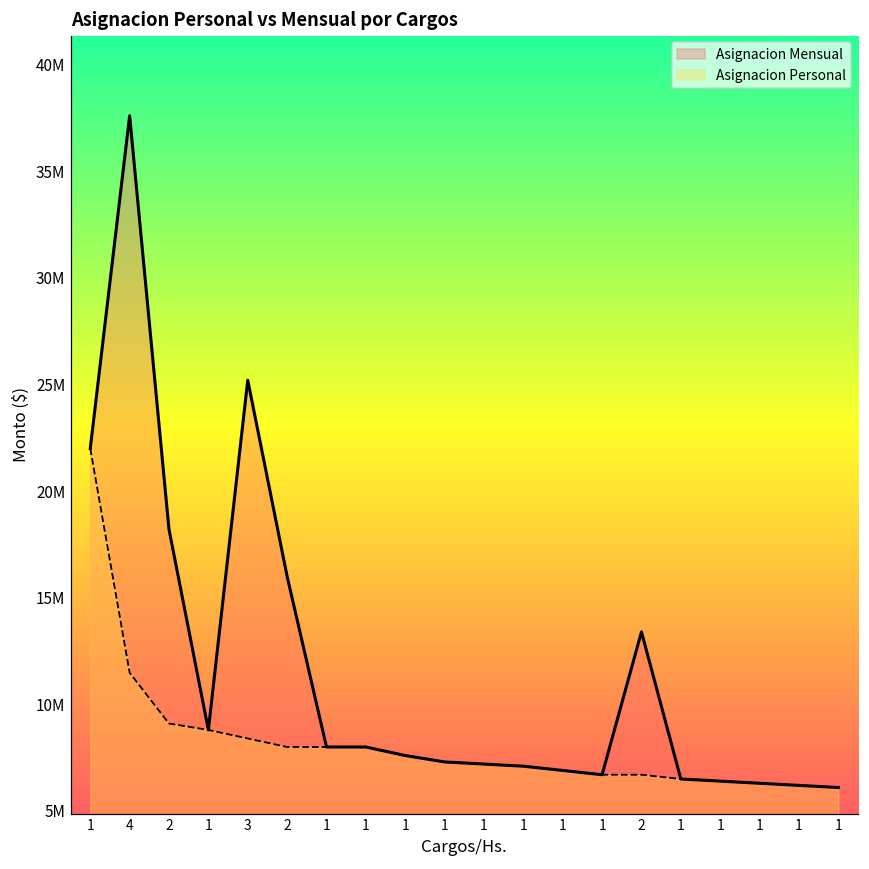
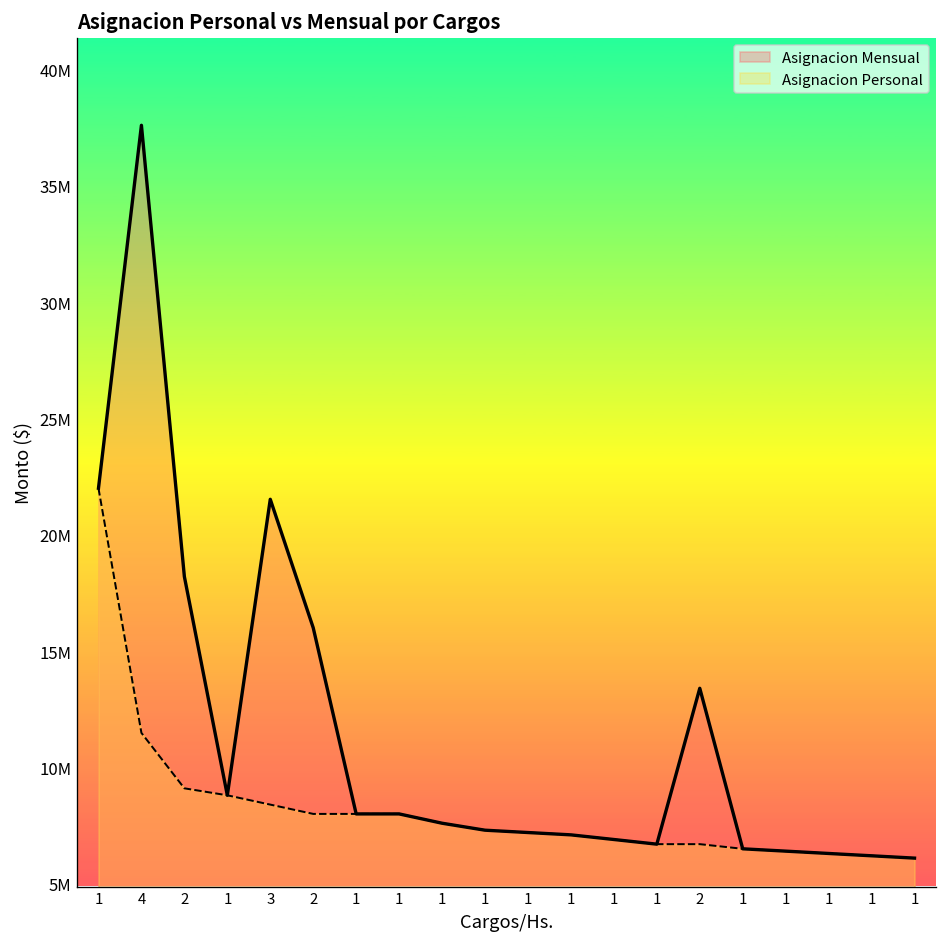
Asignacion Mensual, 3: 25200000 -> 21500000
